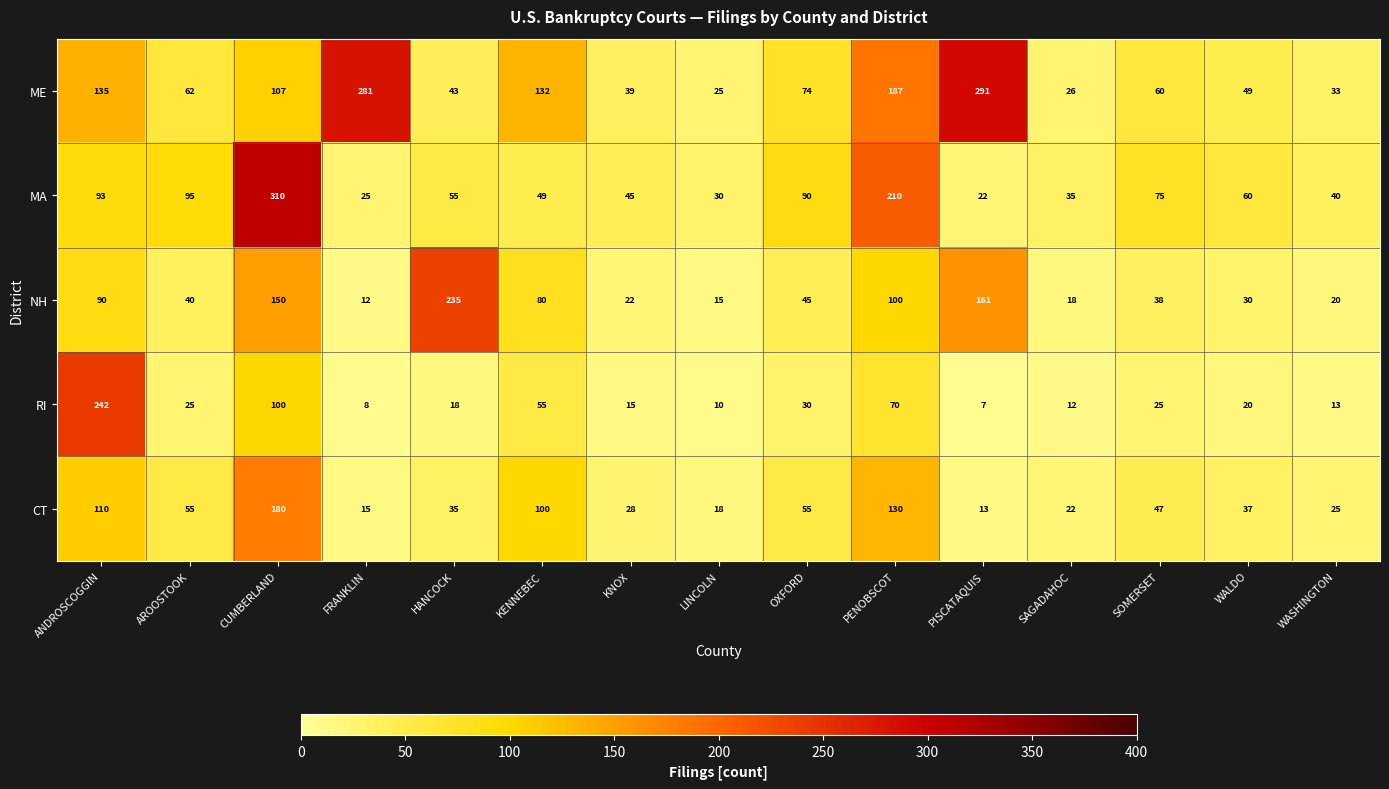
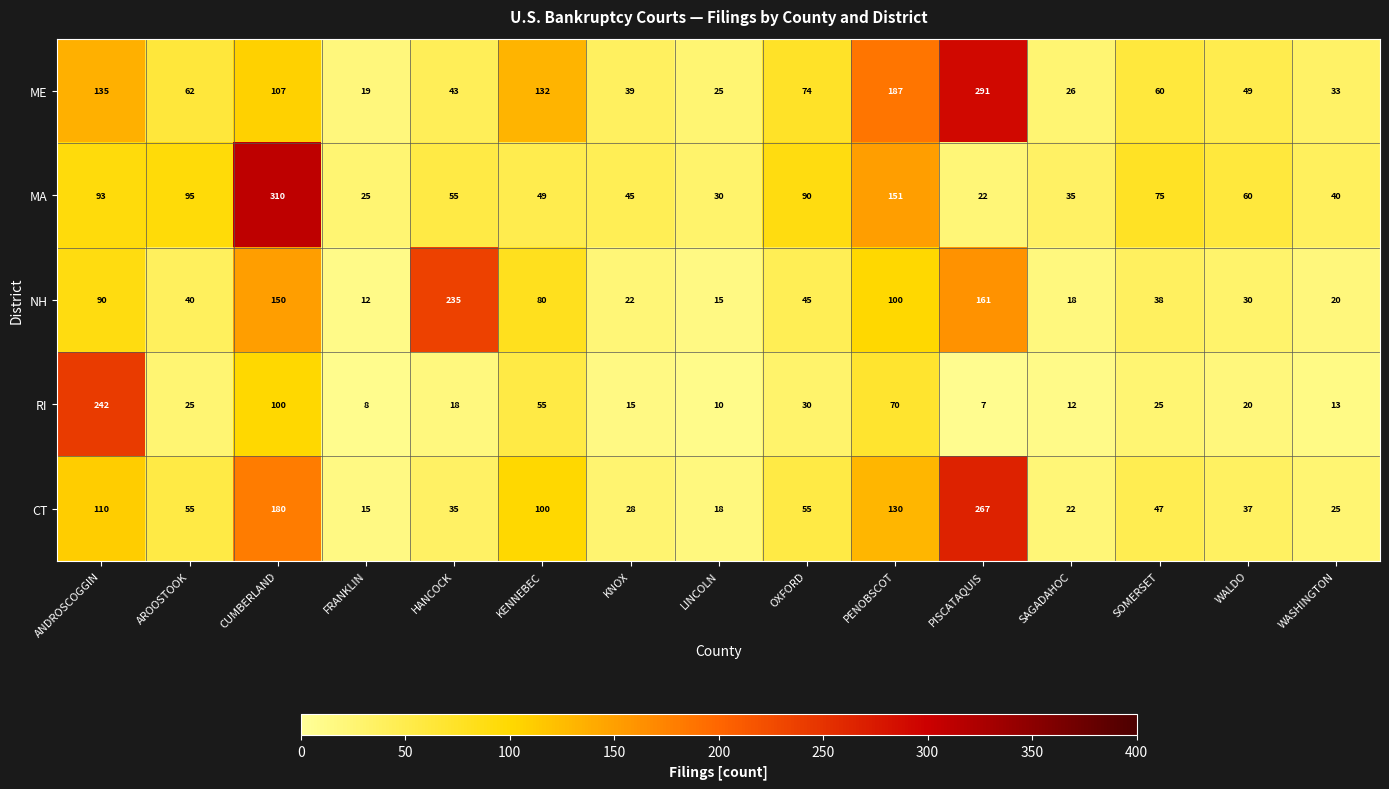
ME, FRANKLIN: 281 -> 19
MA, PENOBSCOT: 210 -> 151
CT, PISCATAQUIS: 13 -> 267
